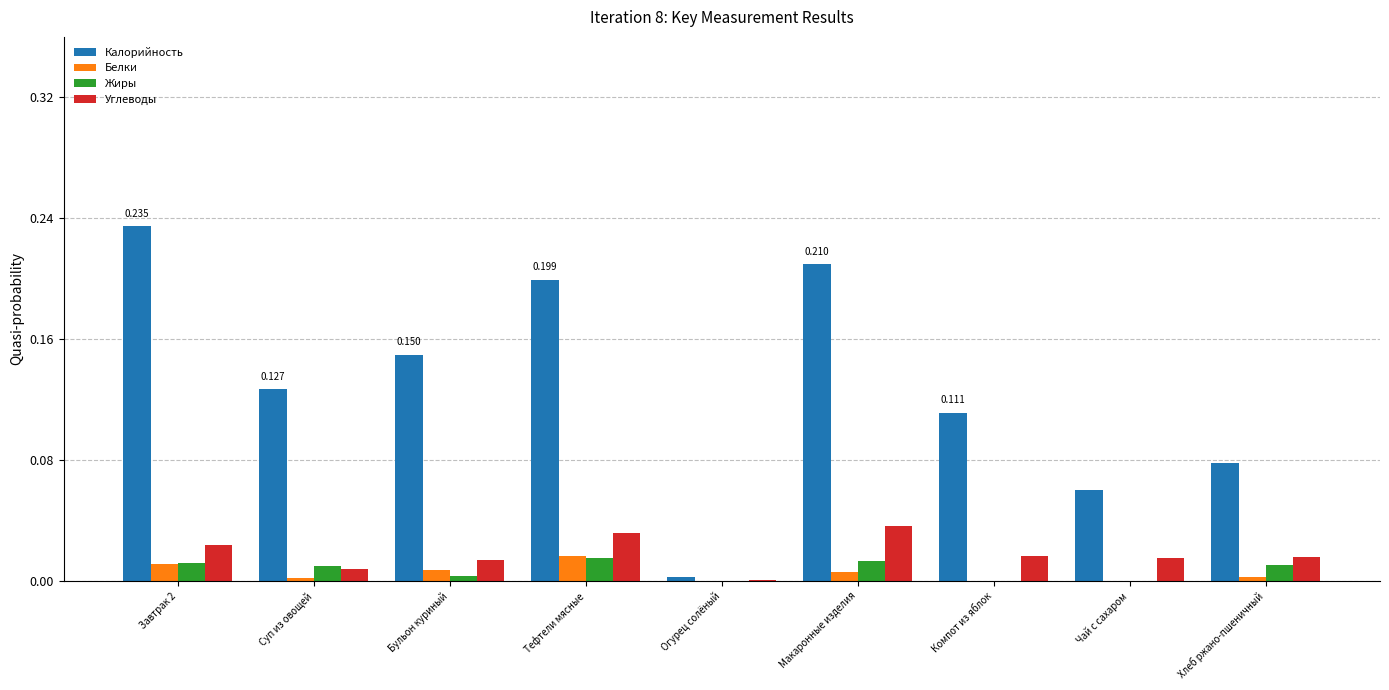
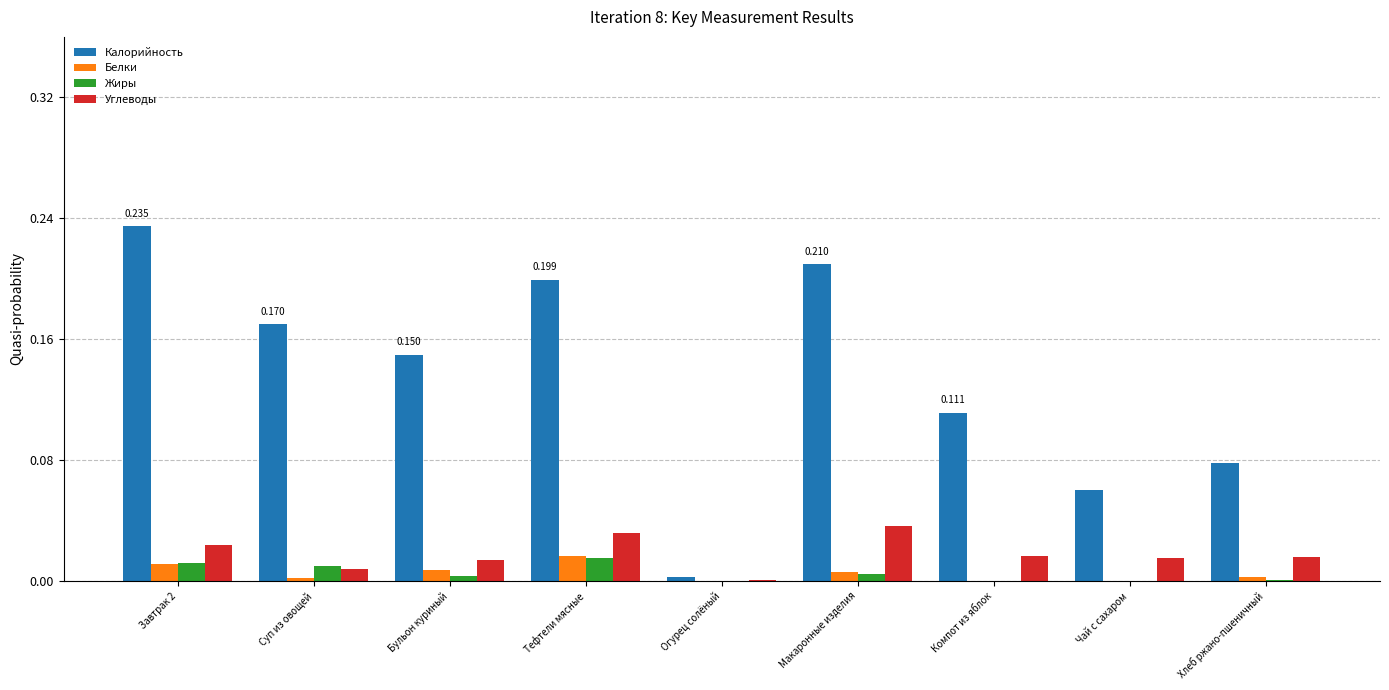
Калорийность, Суп из овощей: 0.127 -> 0.170
Жиры, Макаронные изделия: 0.013 -> 0.005
Жиры, Хлеб ржано-пшеничный: 0.010 -> 0.001
